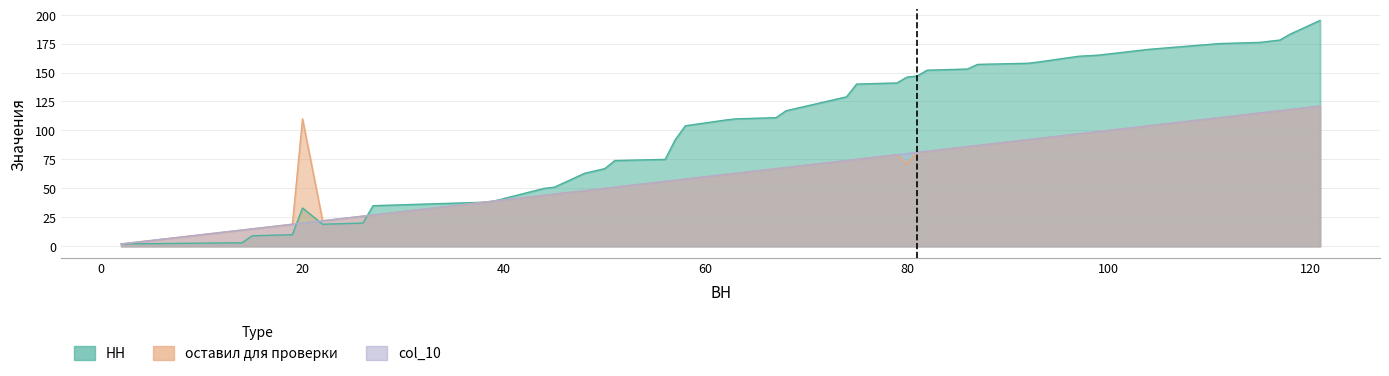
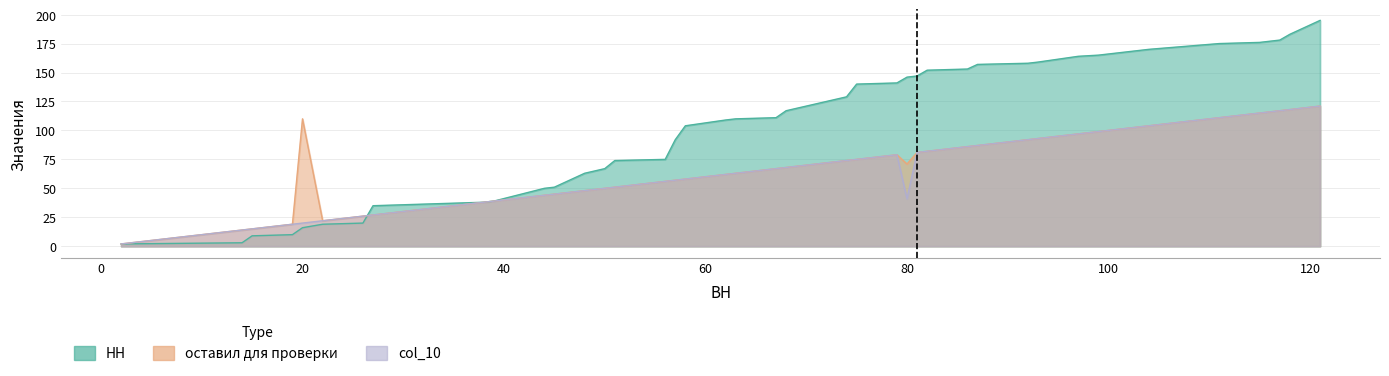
НН, 20: 33 -> 16
col_10, 80: 80 -> 41
